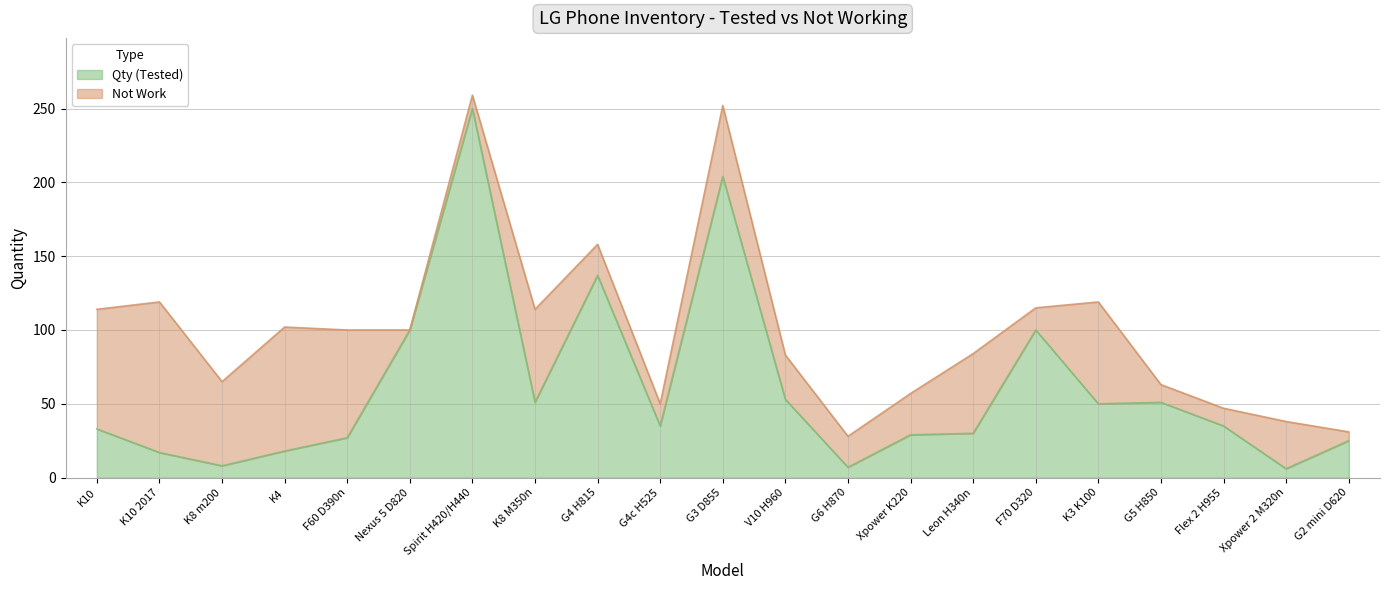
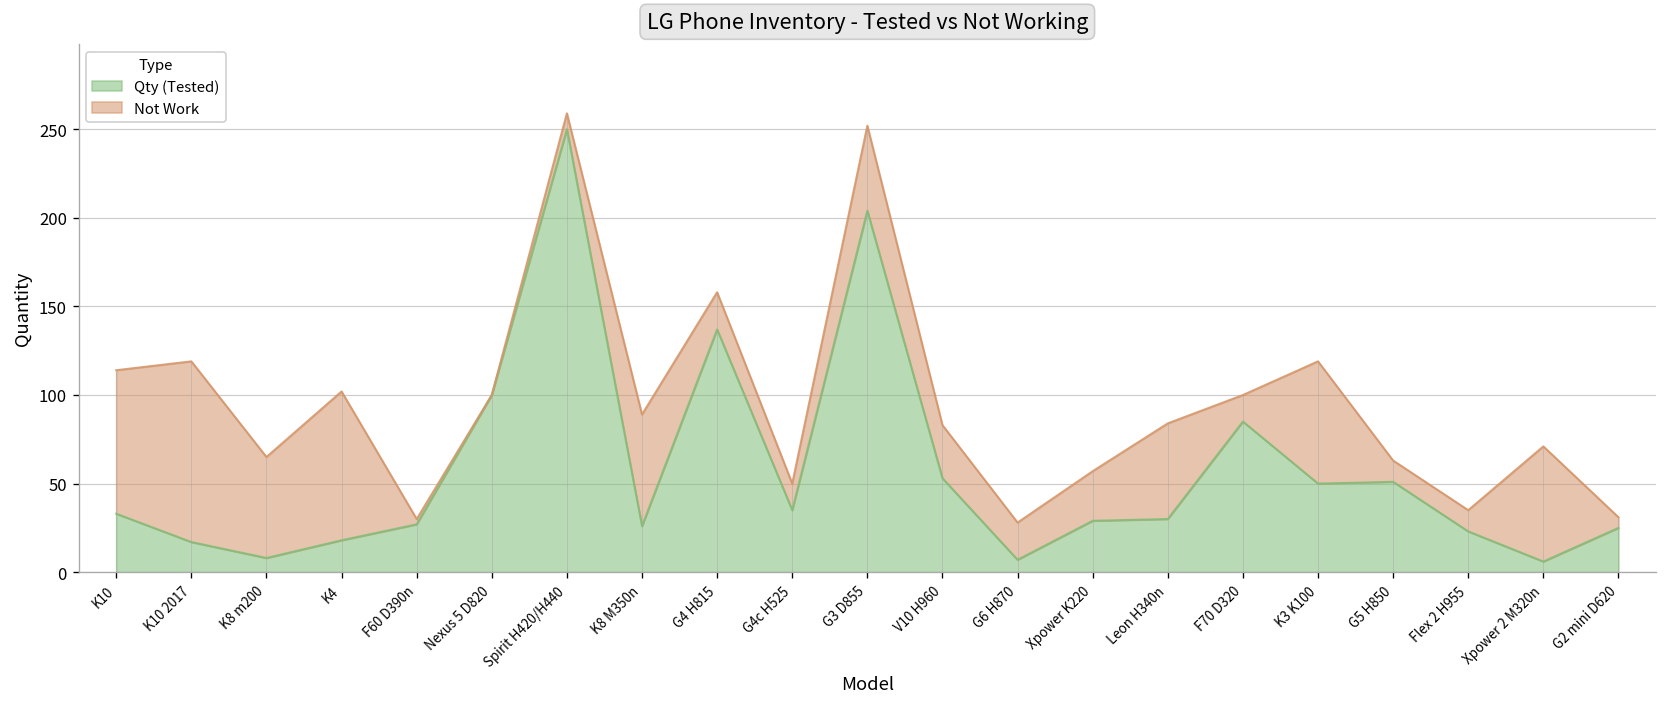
Not Work, F60 D390n: 73 -> 3
Qty (Tested), K8 M350n: 51 -> 26
Qty (Tested), F70 D320: 100 -> 85
Qty (Tested), Flex 2 H955: 35 -> 23
Not Work, Xpower 2 M320n: 32 -> 65
